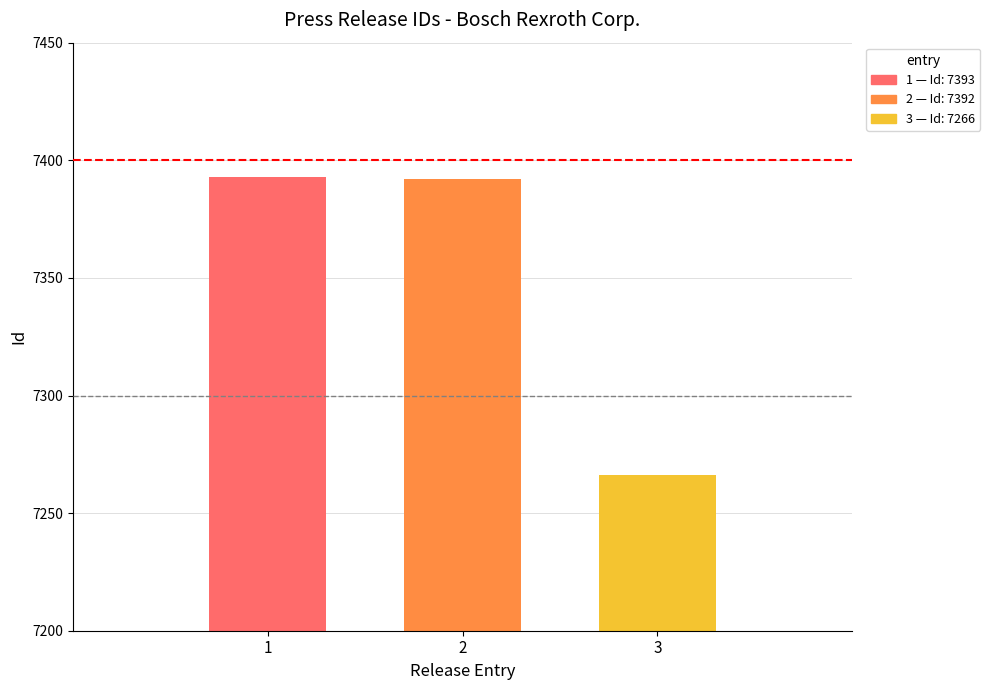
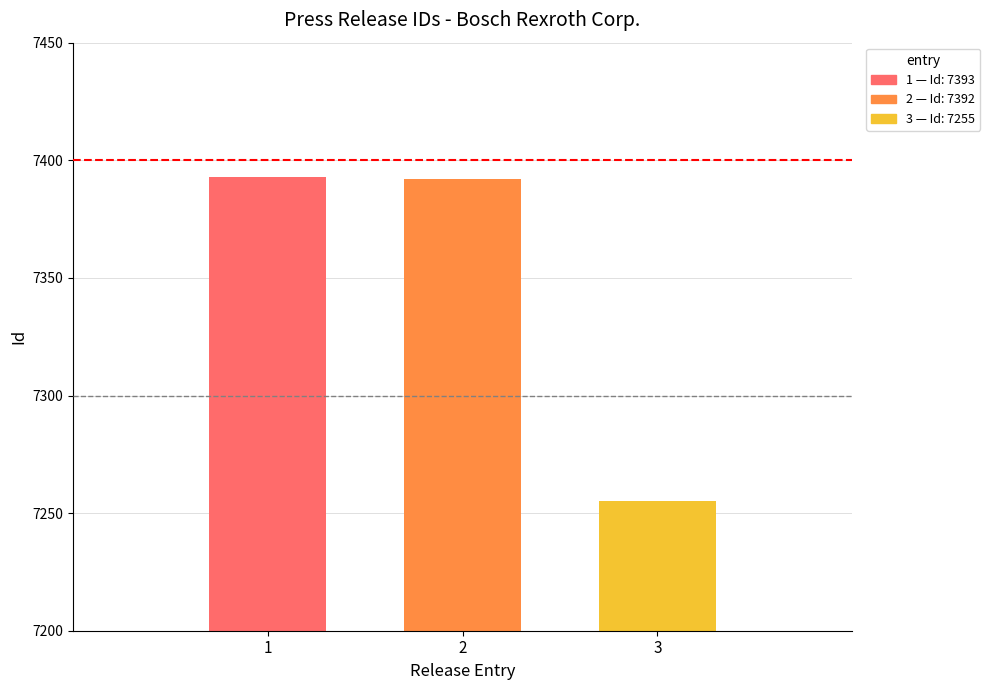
3: 7266 -> 7255
